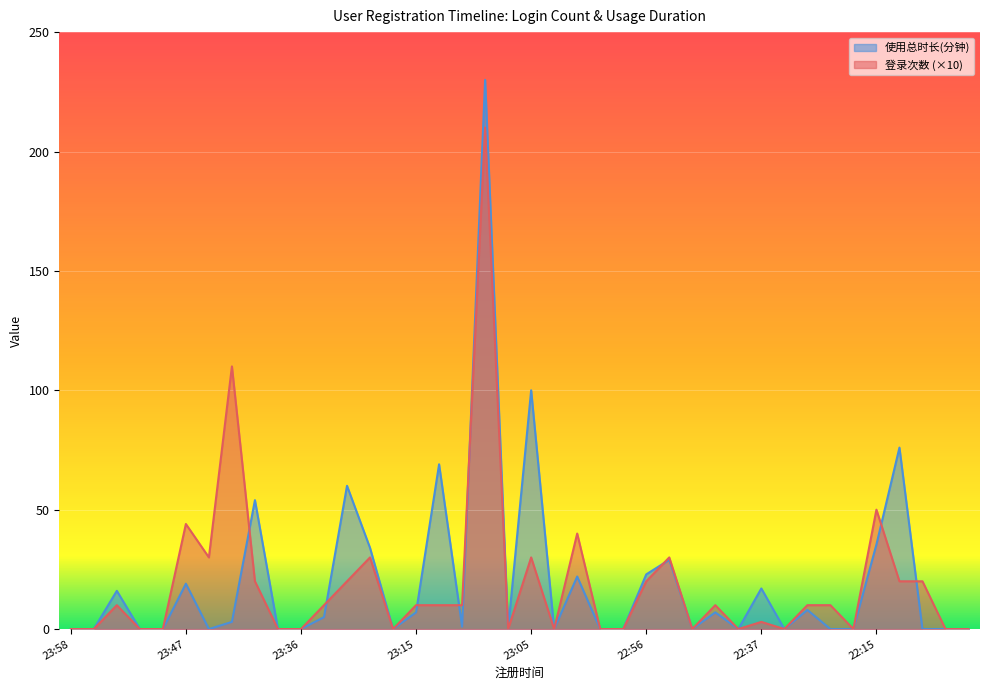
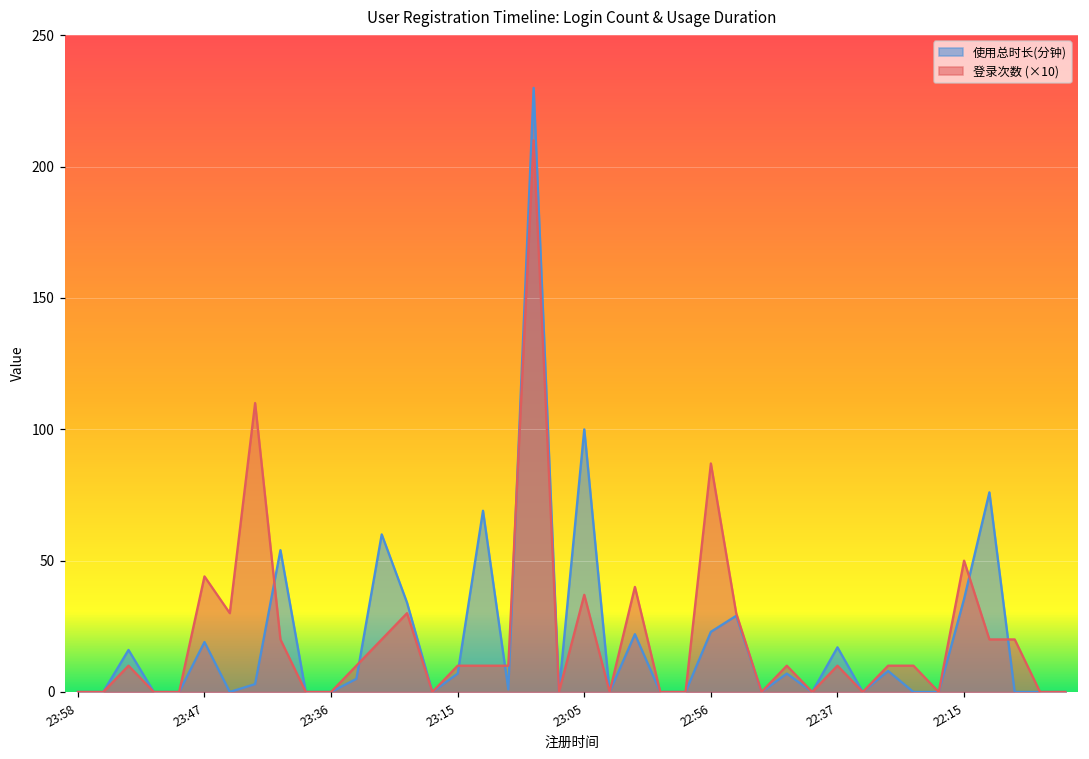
登录次数 (×10), 23:05: 30 -> 37
登录次数 (×10), 22:56: 20 -> 87
登录次数 (×10), 22:37: 3 -> 10
